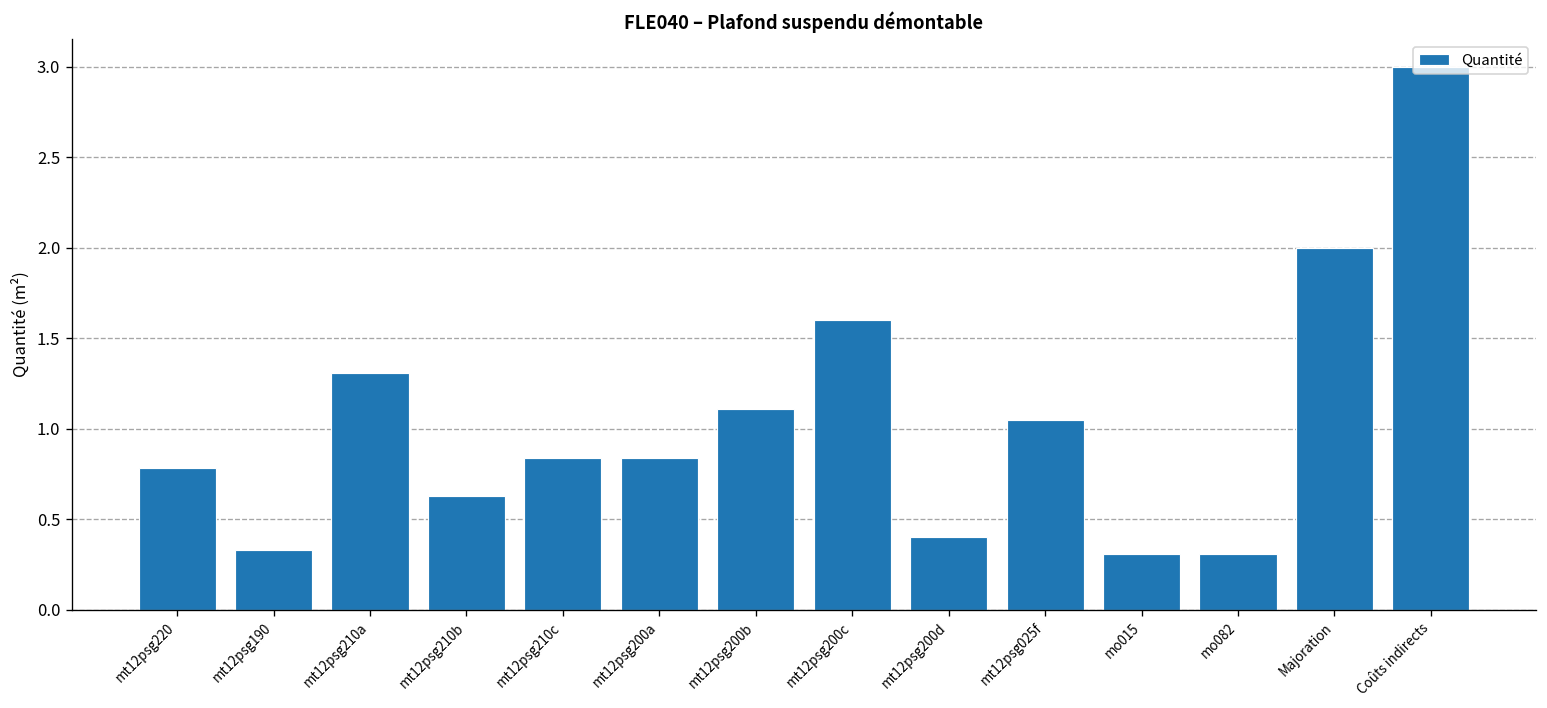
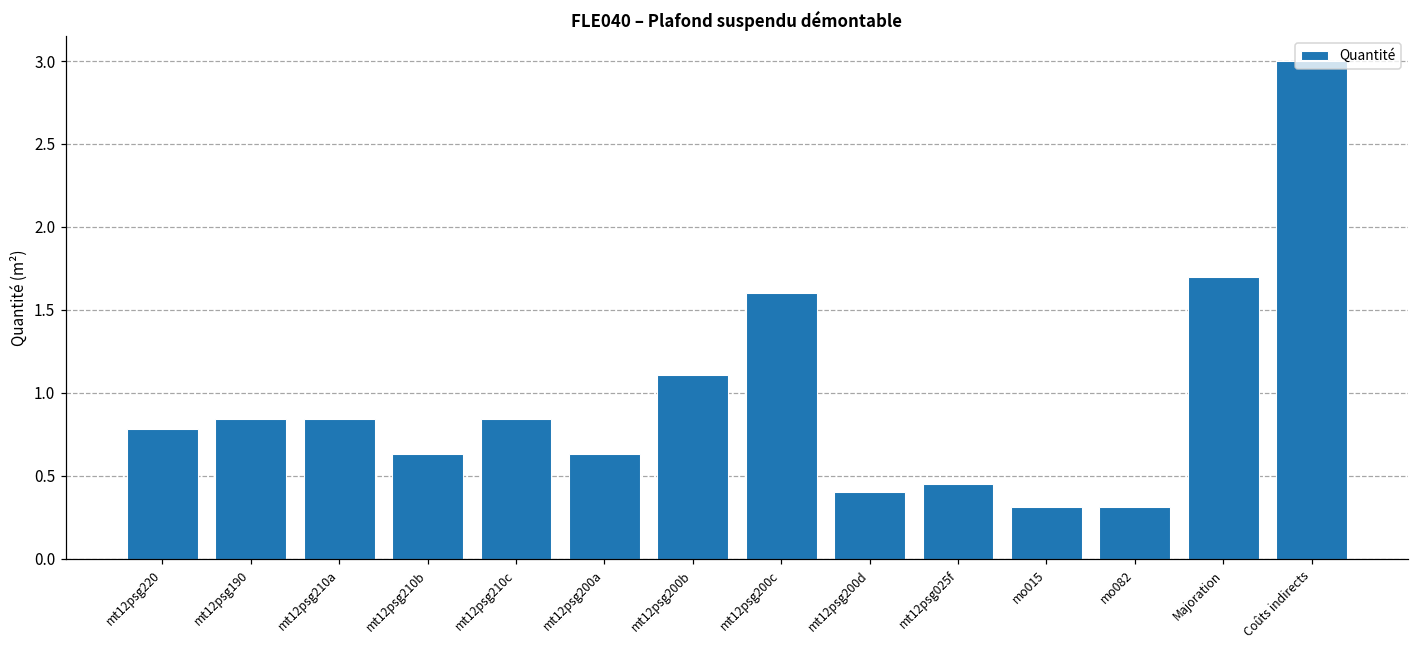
mt12psg190: 0.33 -> 0.84
mt12psg210a: 1.31 -> 0.84
mt12psg200a: 0.84 -> 0.63
mt12psg025f: 1.05 -> 0.45
Majoration: 2.0 -> 1.7
